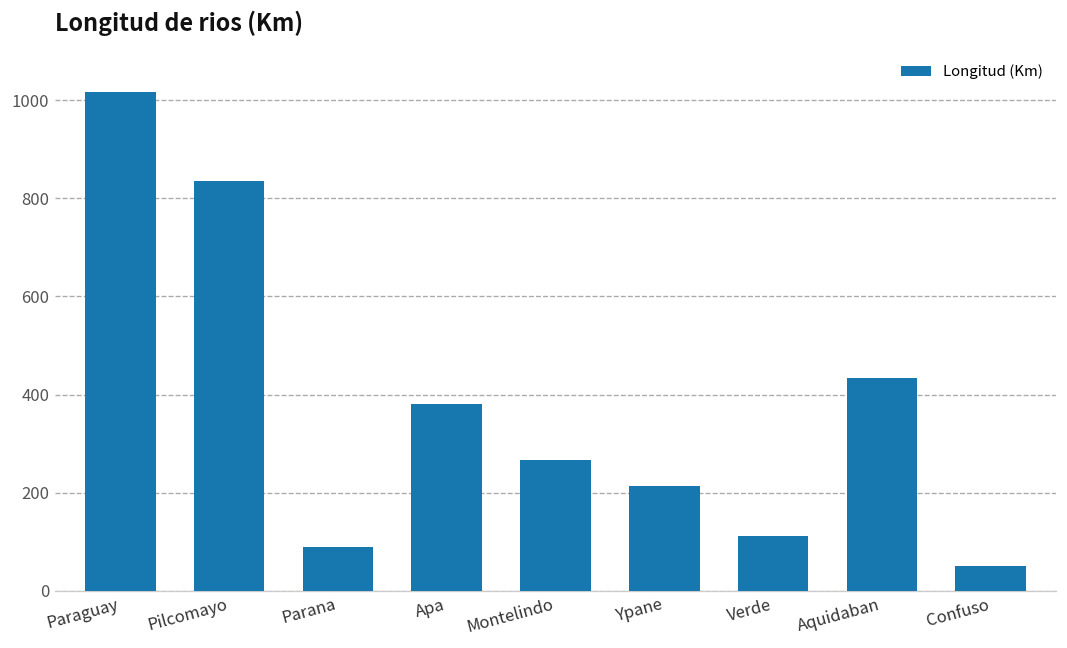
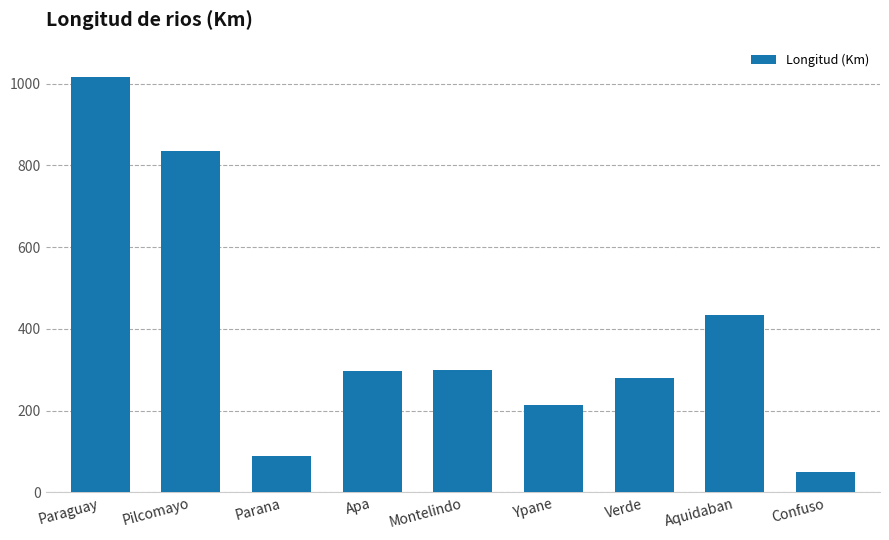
Apa: 380 -> 300
Montelindo: 270 -> 300
Verde: 110 -> 280
